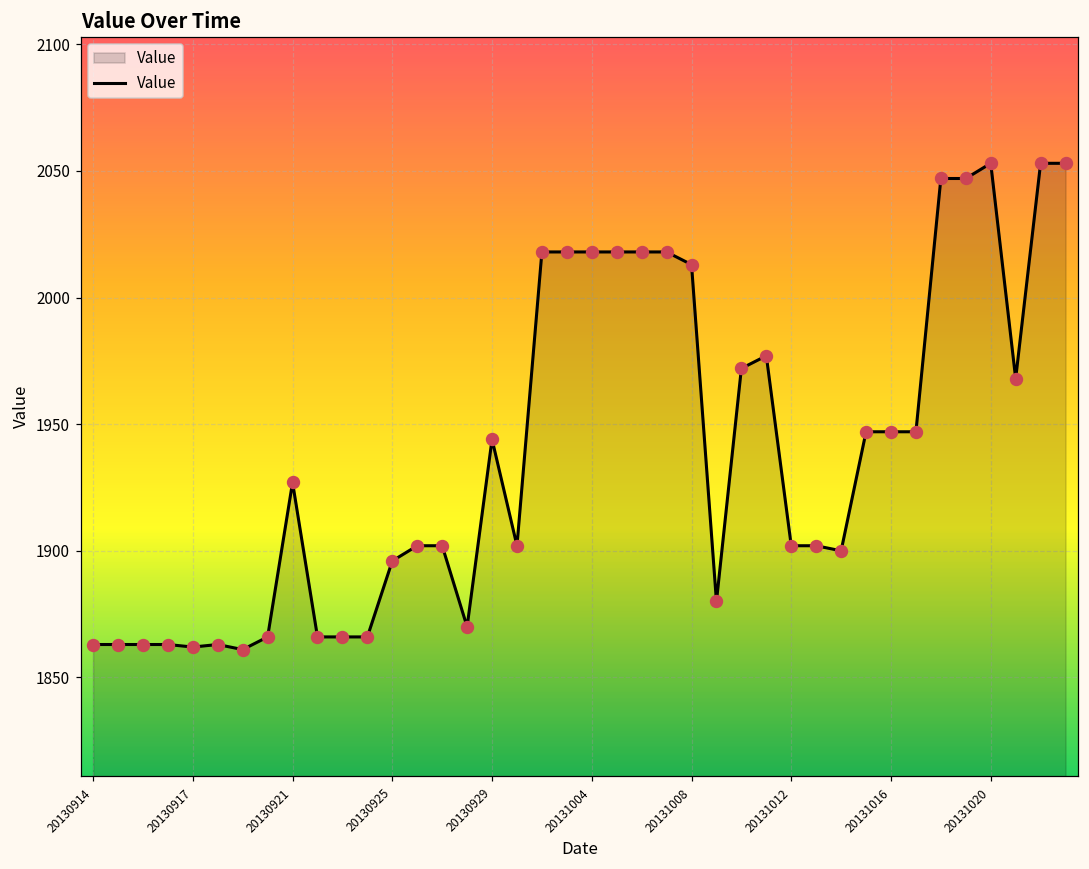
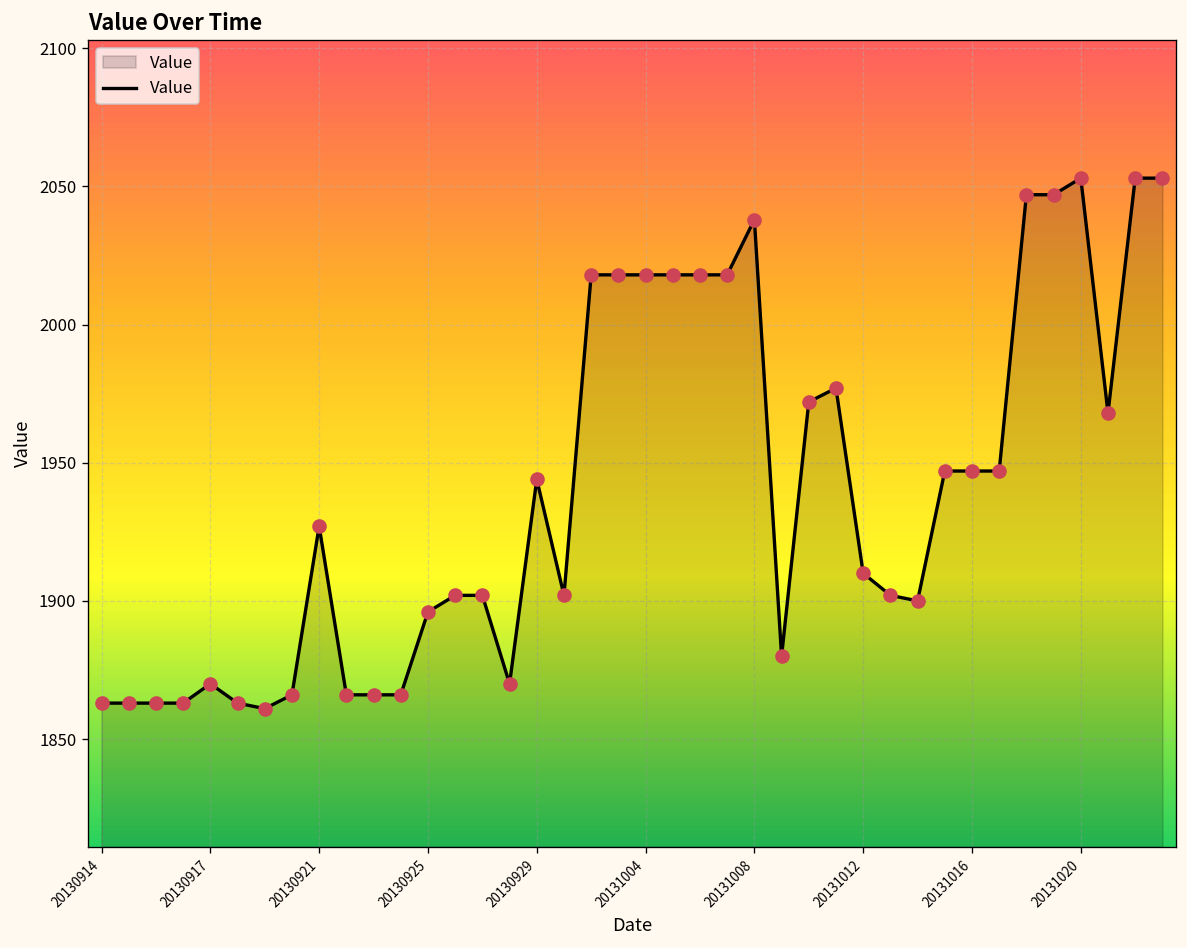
20130917: 1862 -> 1870
20131008: 2013 -> 2038
20131012: 1902 -> 1910
